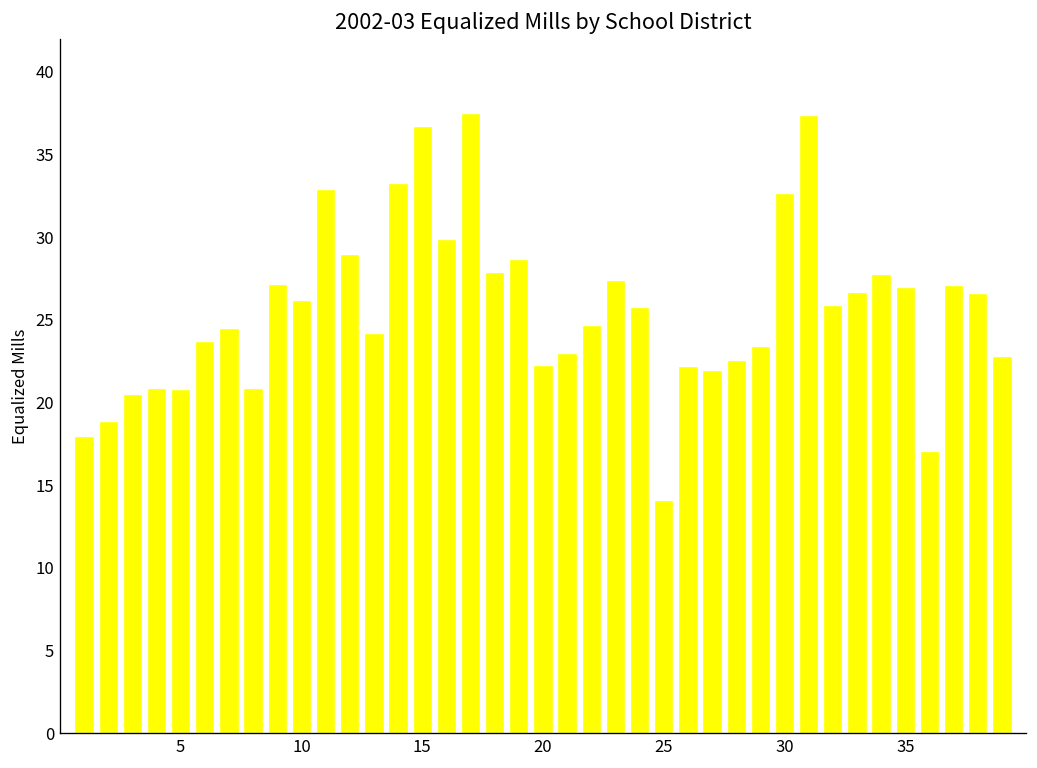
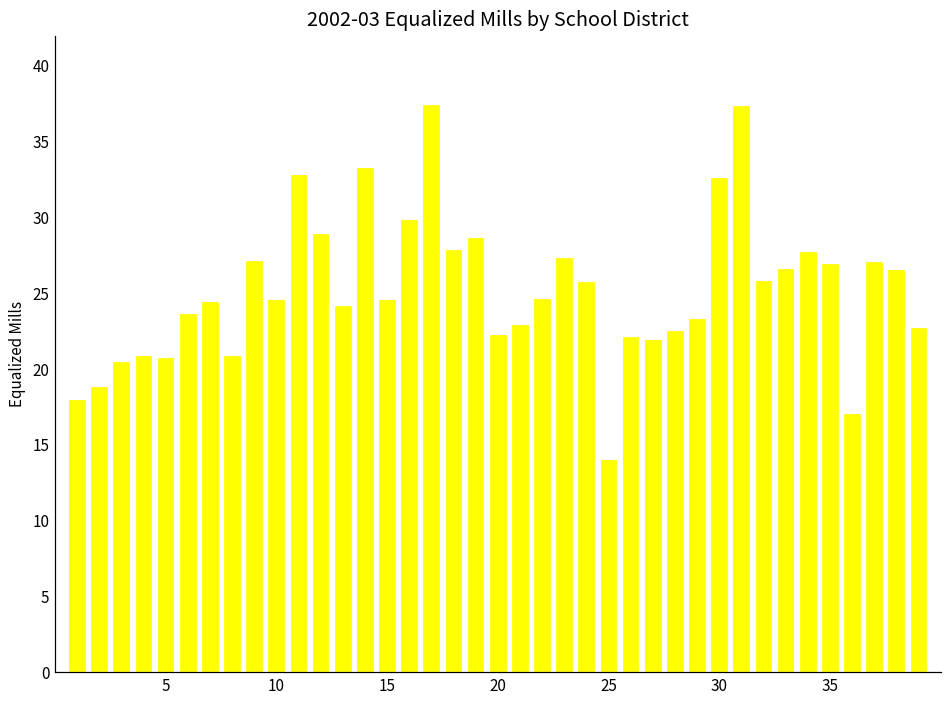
10: 26.2 -> 24.6
15: 36.7 -> 24.6
